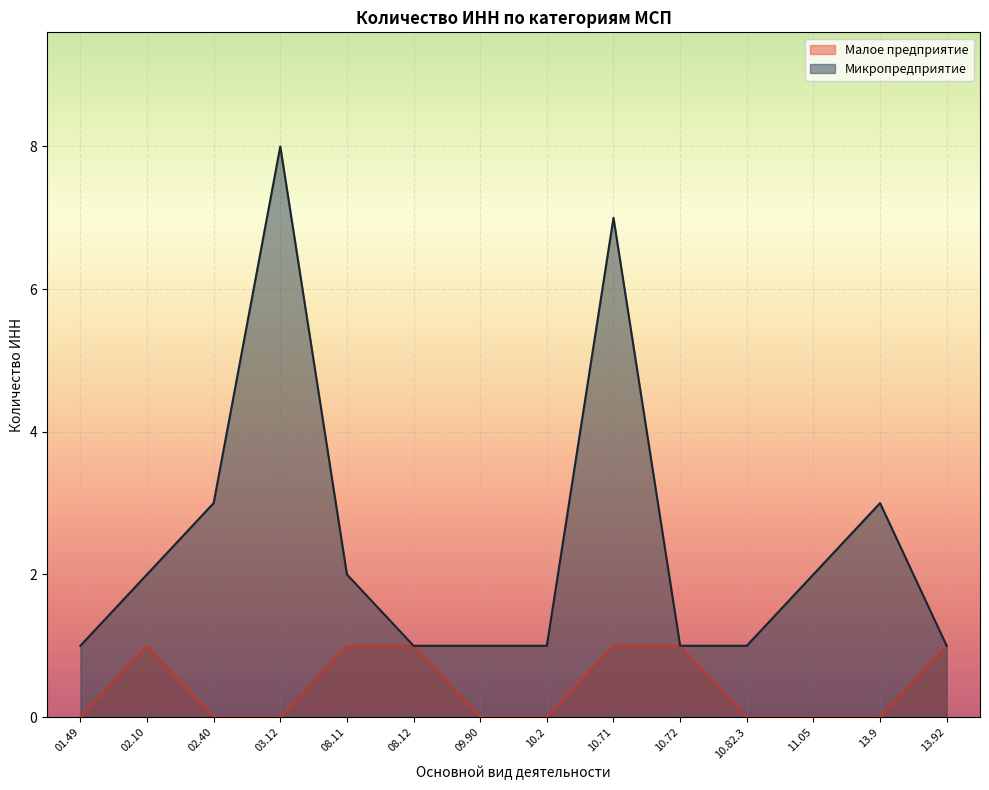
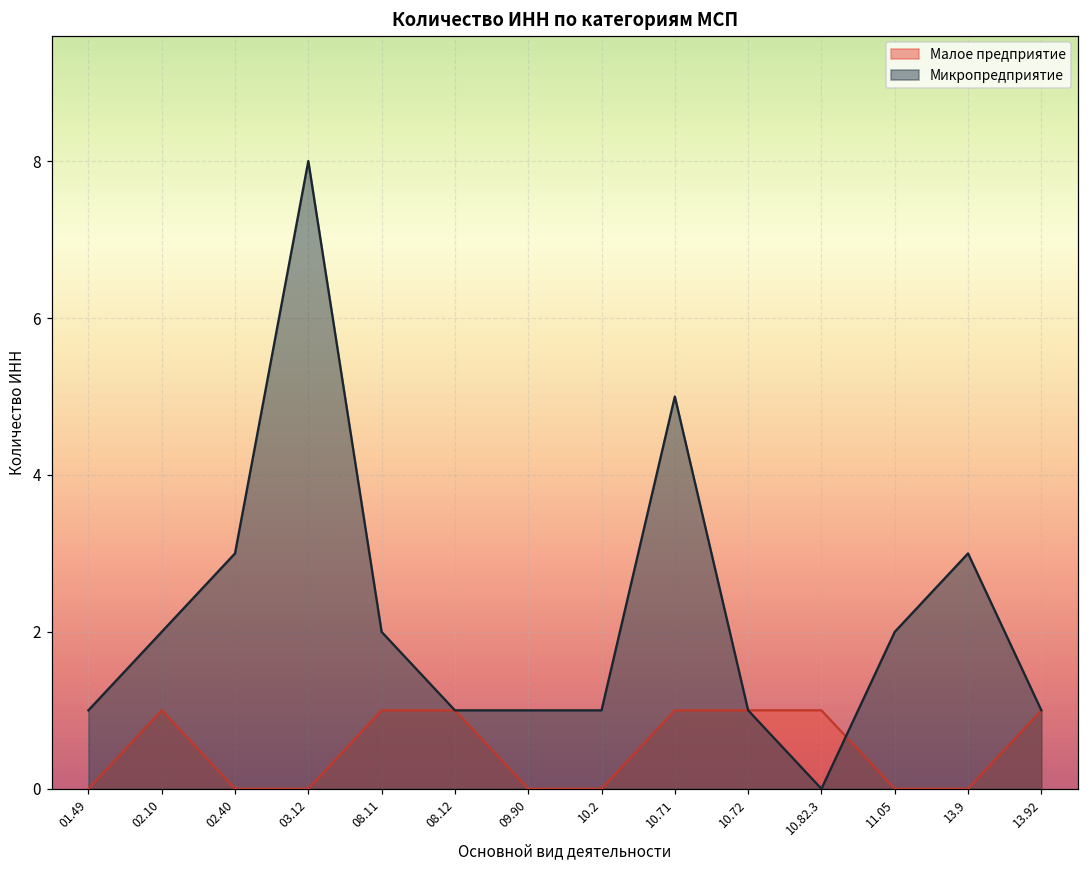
Микропредприятие, 10.71: 7 -> 5
Малое предприятие, 10.82.3: 0 -> 1
Микропредприятие, 10.82.3: 1 -> 0
